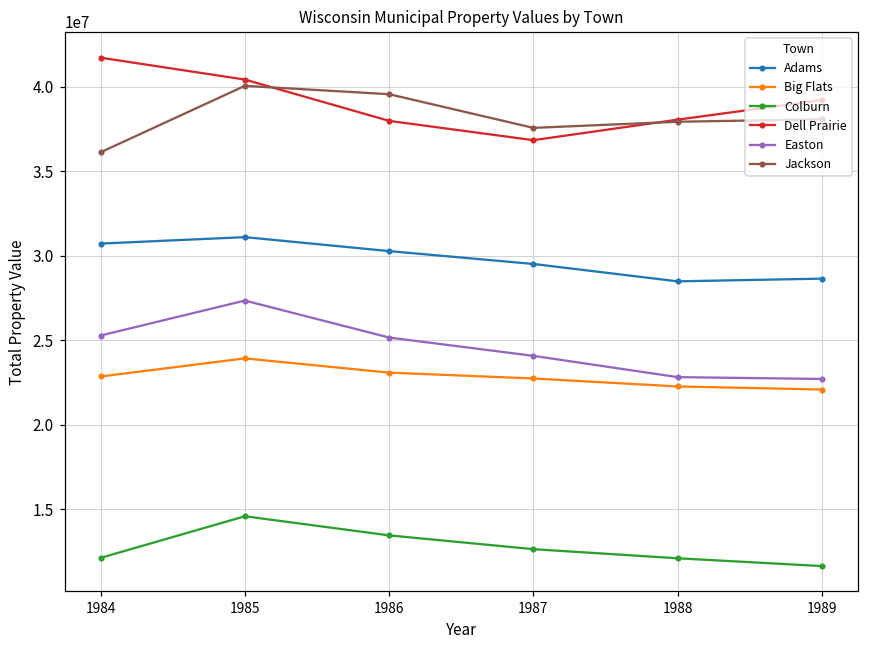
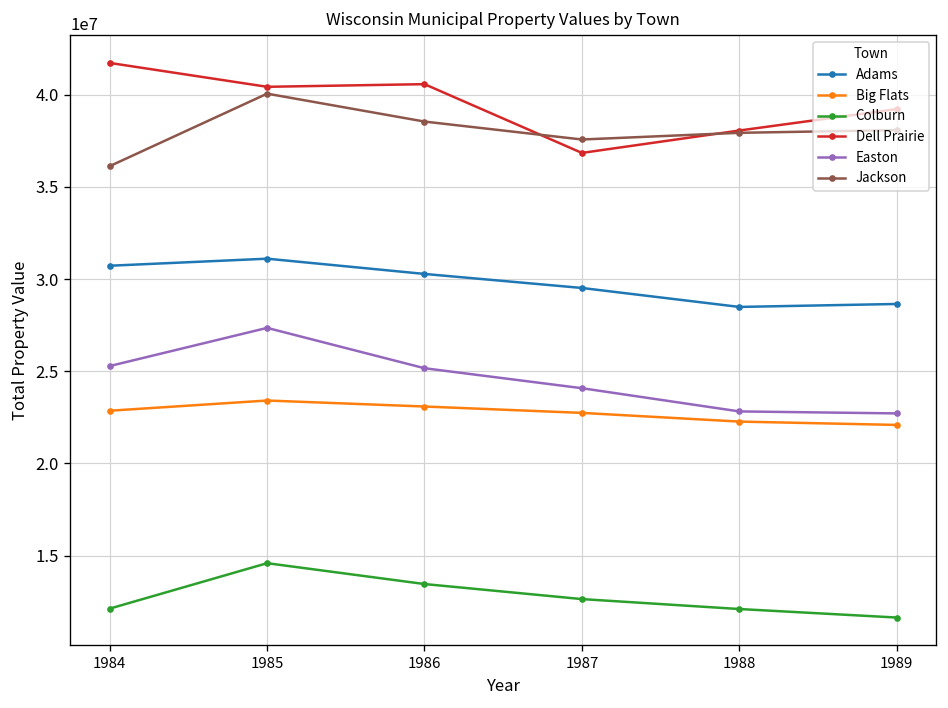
Big Flats, 1985: 23900000 -> 23400000
Dell Prairie, 1986: 38000000 -> 40600000
Jackson, 1986: 39600000 -> 38500000
